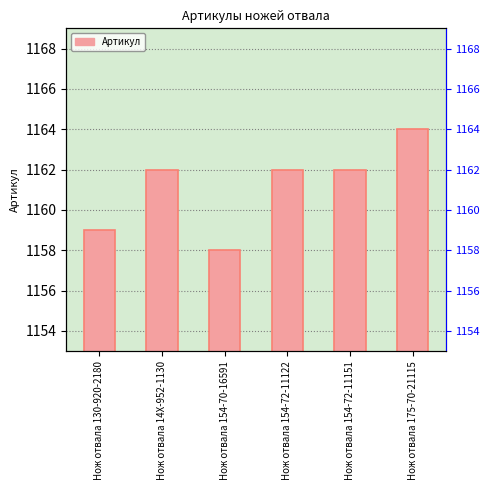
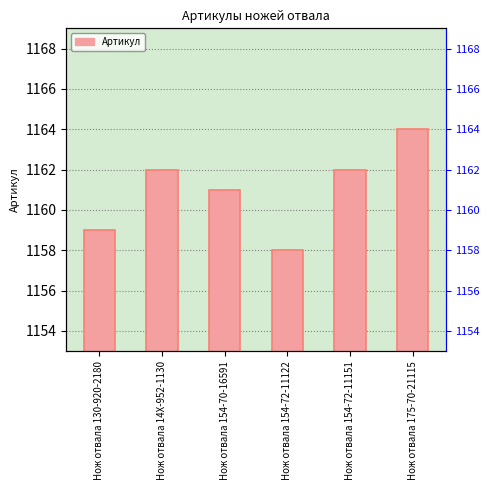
Нож отвала 154-70-16591: 1158 -> 1161
Нож отвала 154-72-11122: 1162 -> 1158
